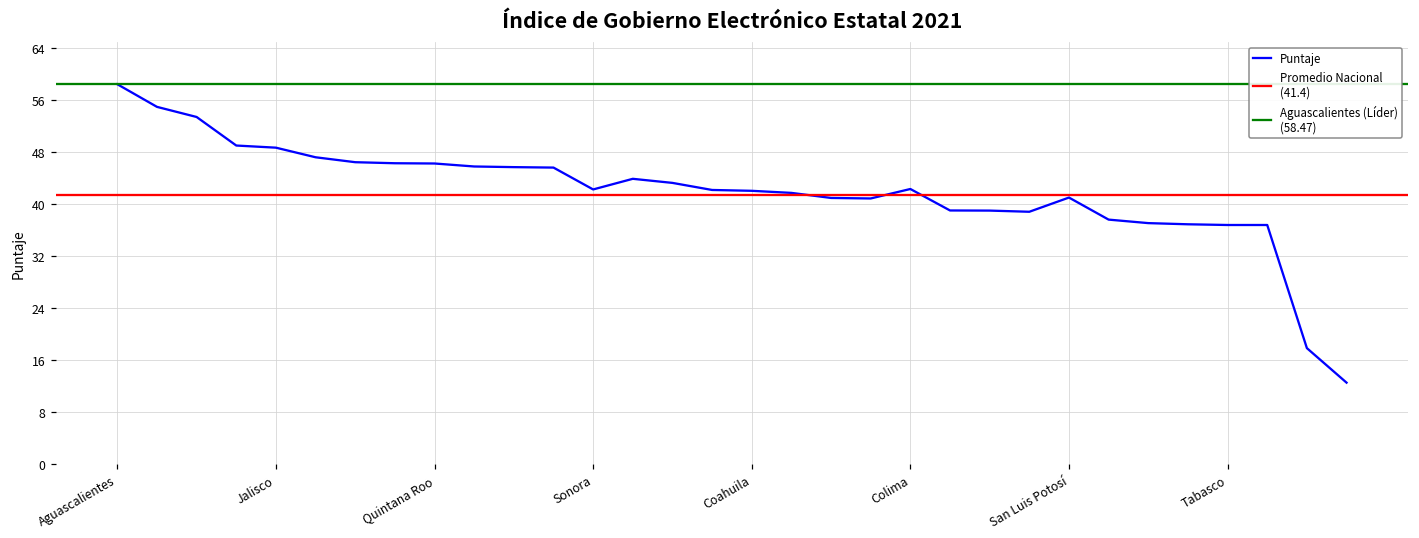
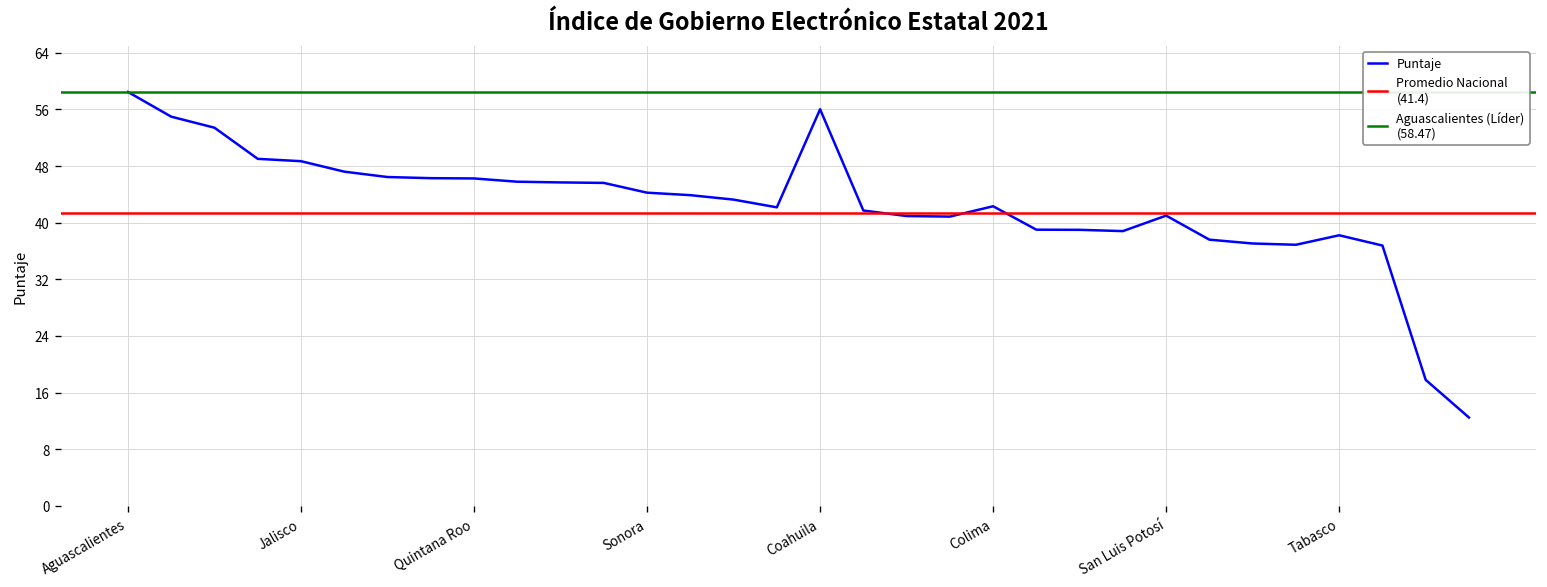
Sonora: 42 -> 44
Coahuila: 42 -> 56
Tabasco: 37 -> 38
